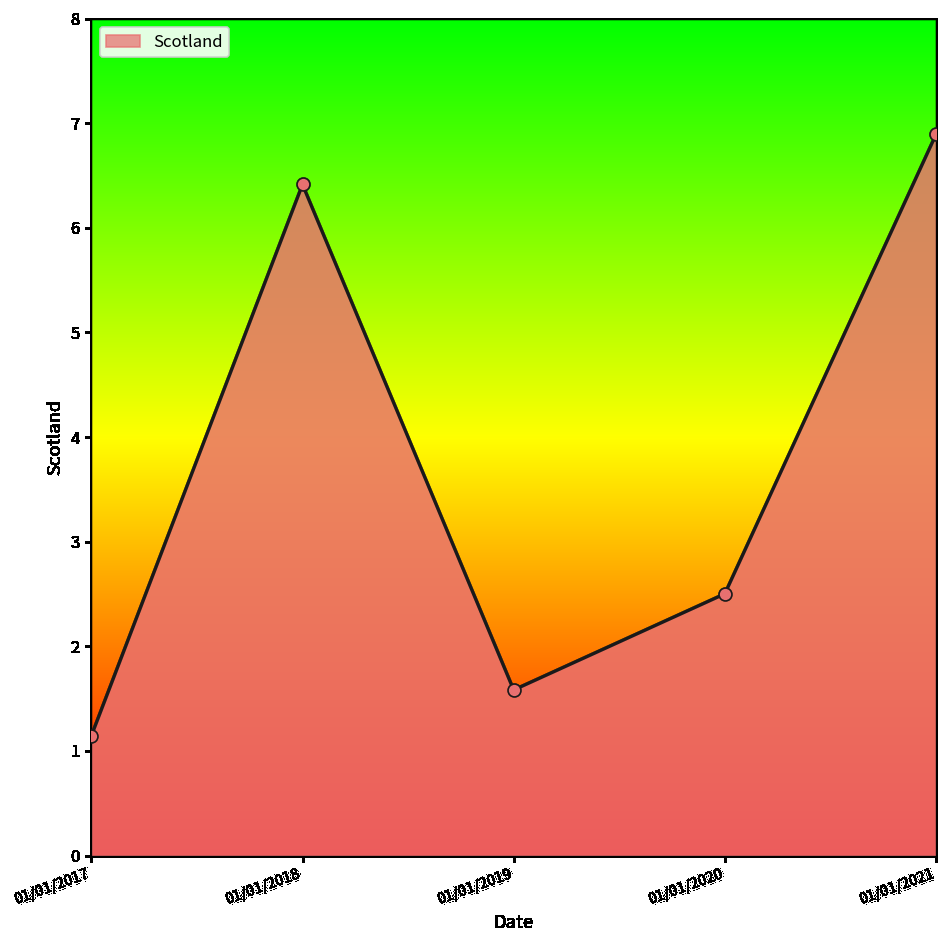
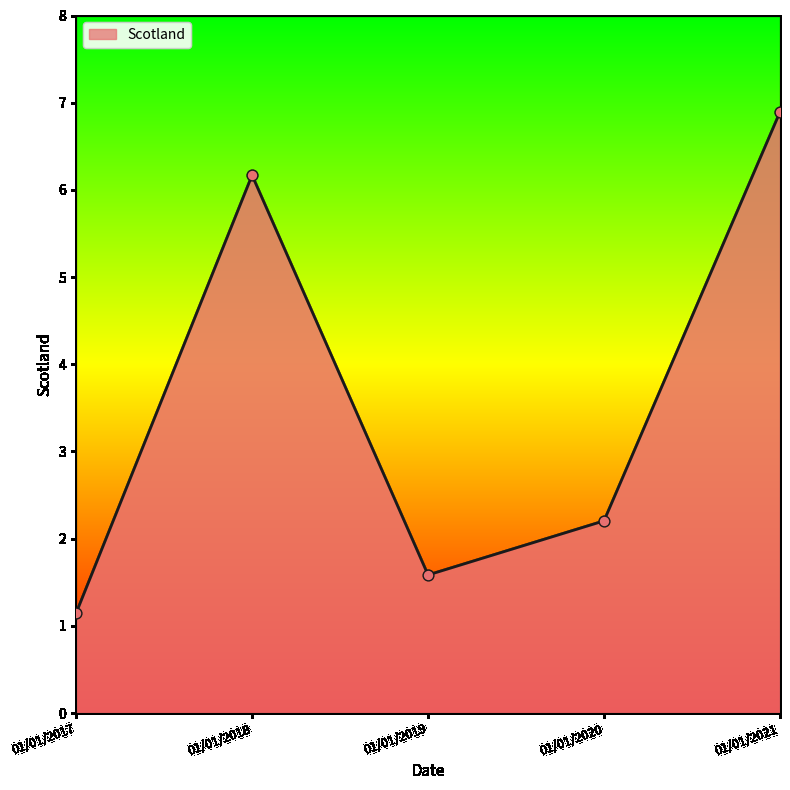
01/01/2018: 6.4 -> 6.2
01/01/2020: 2.5 -> 2.2
